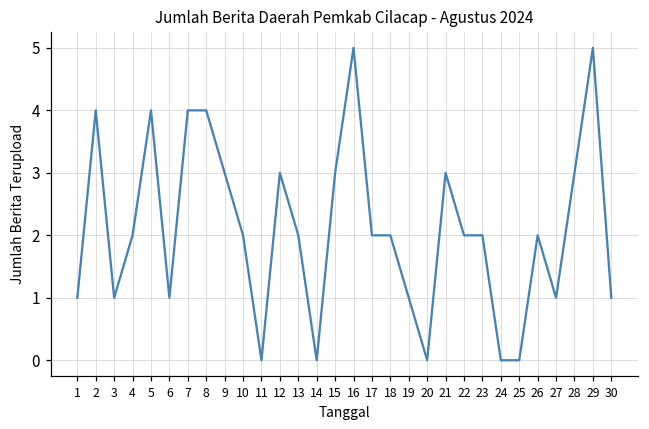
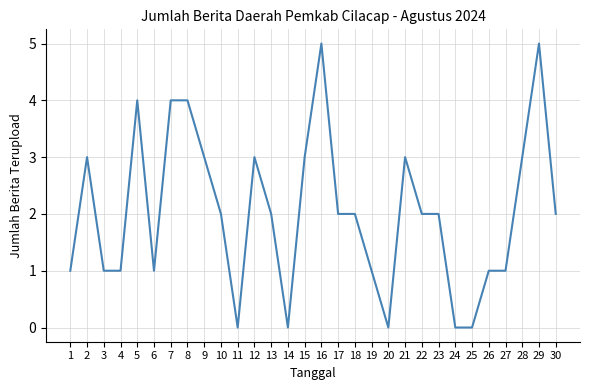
2: 4 -> 3
4: 2 -> 1
26: 2 -> 1
30: 1 -> 2
